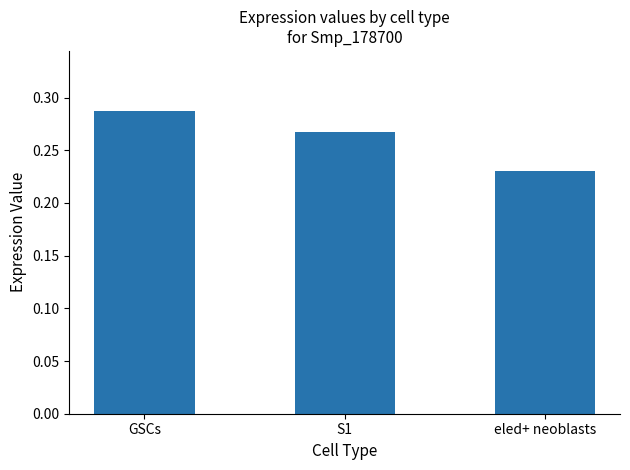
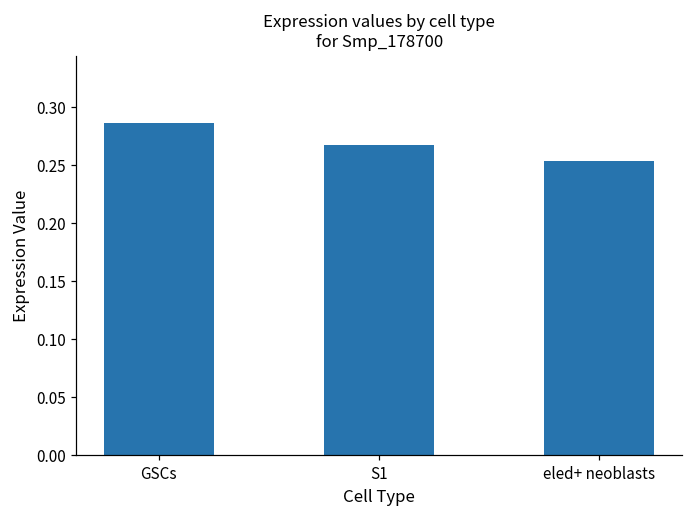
eled+ neoblasts: 0.231 -> 0.254
